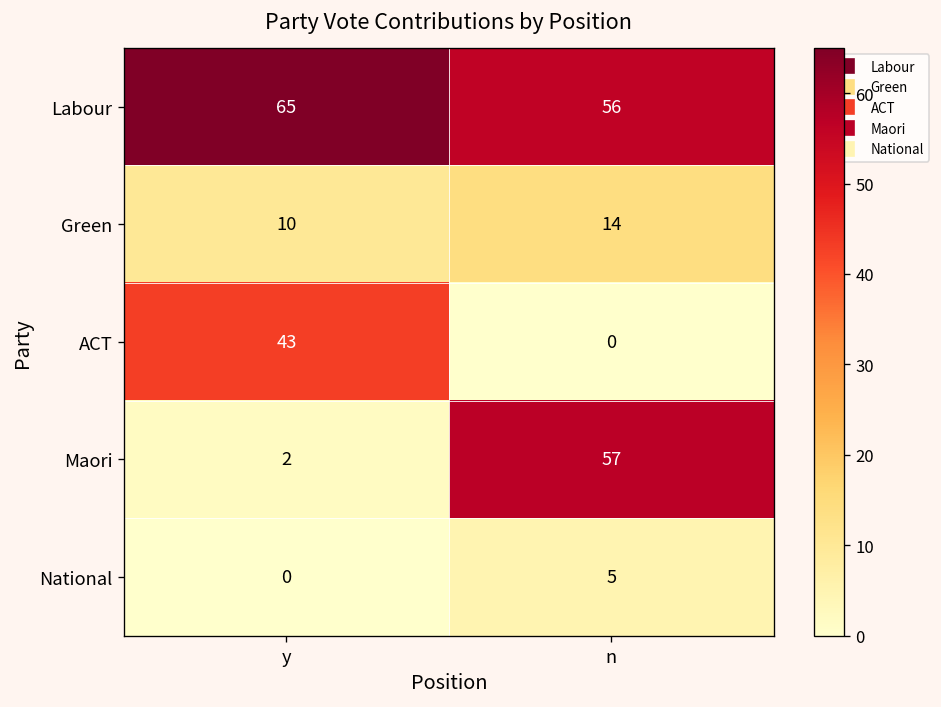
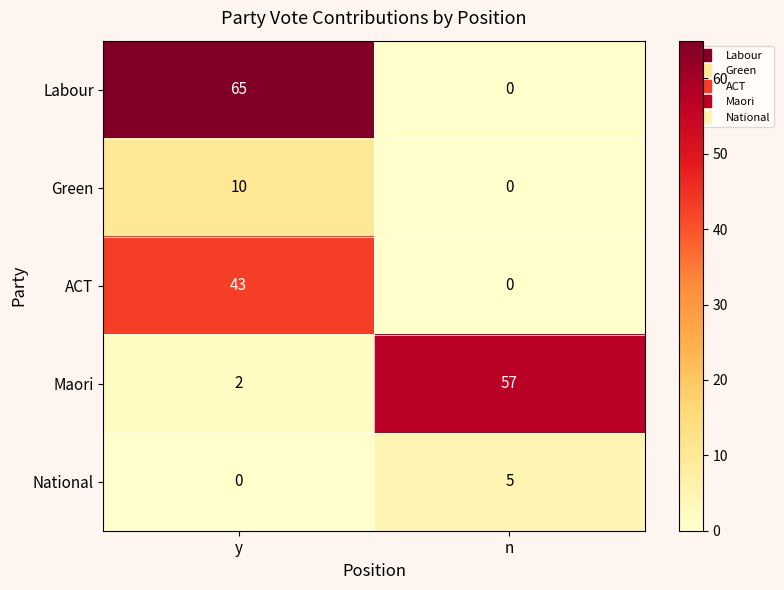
Labour, n: 56 -> 0
Green, n: 14 -> 0
